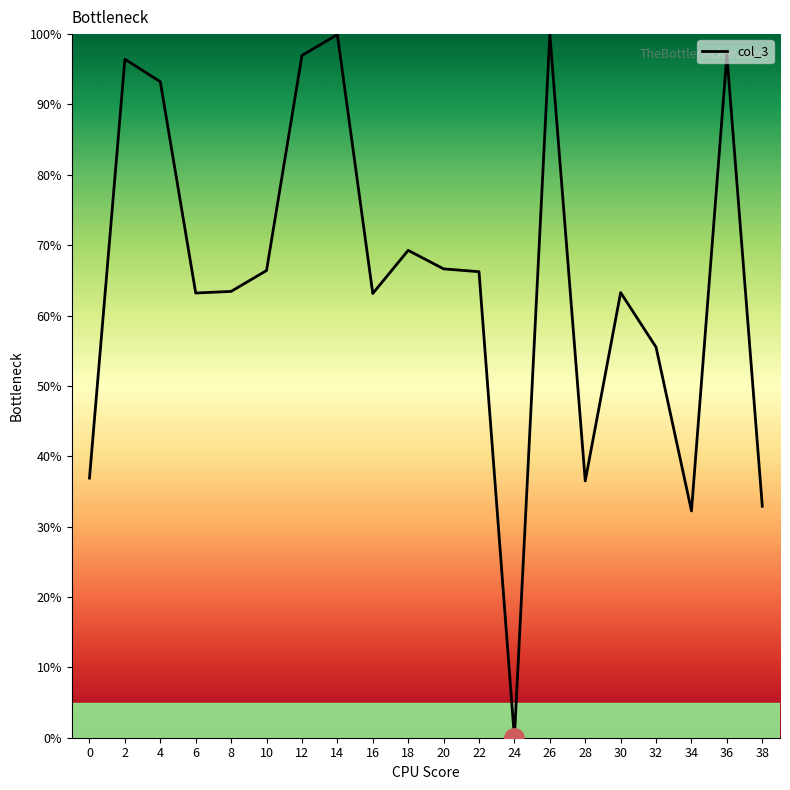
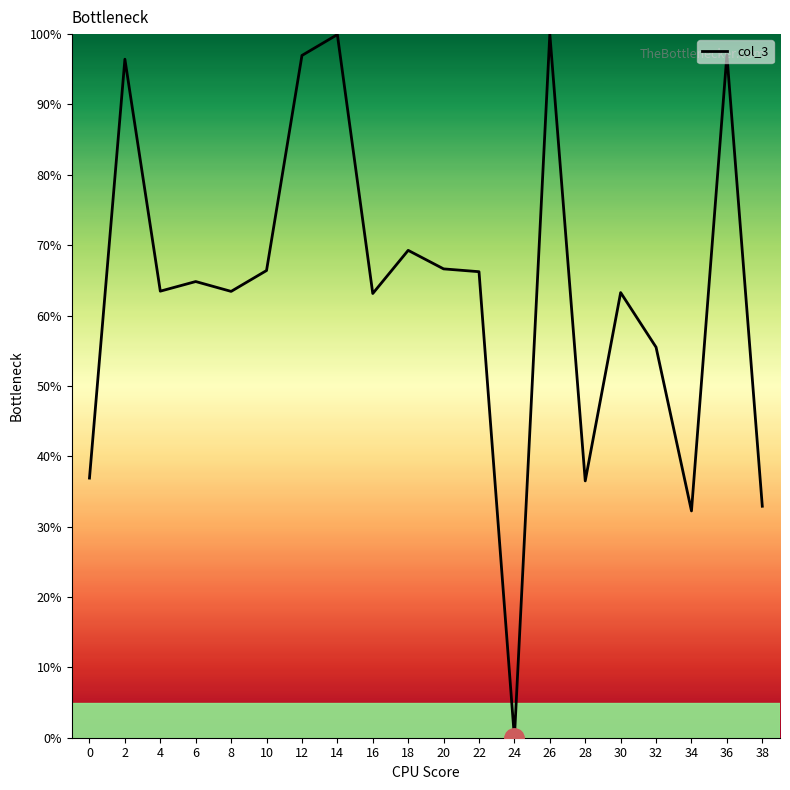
col_3, 4: 93% -> 63%
col_3, 6: 63% -> 65%
